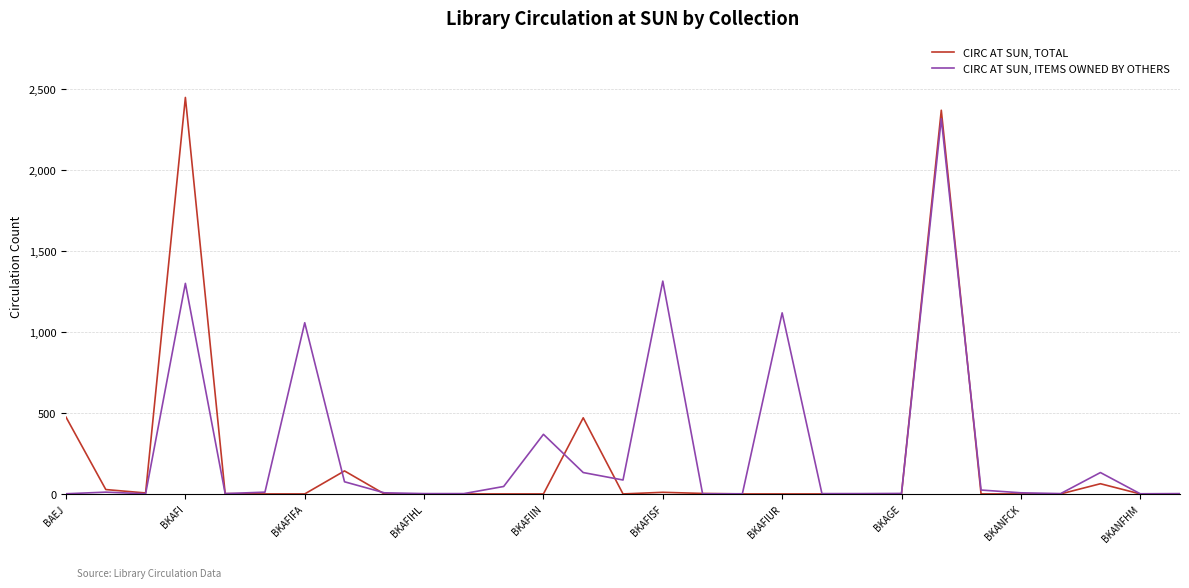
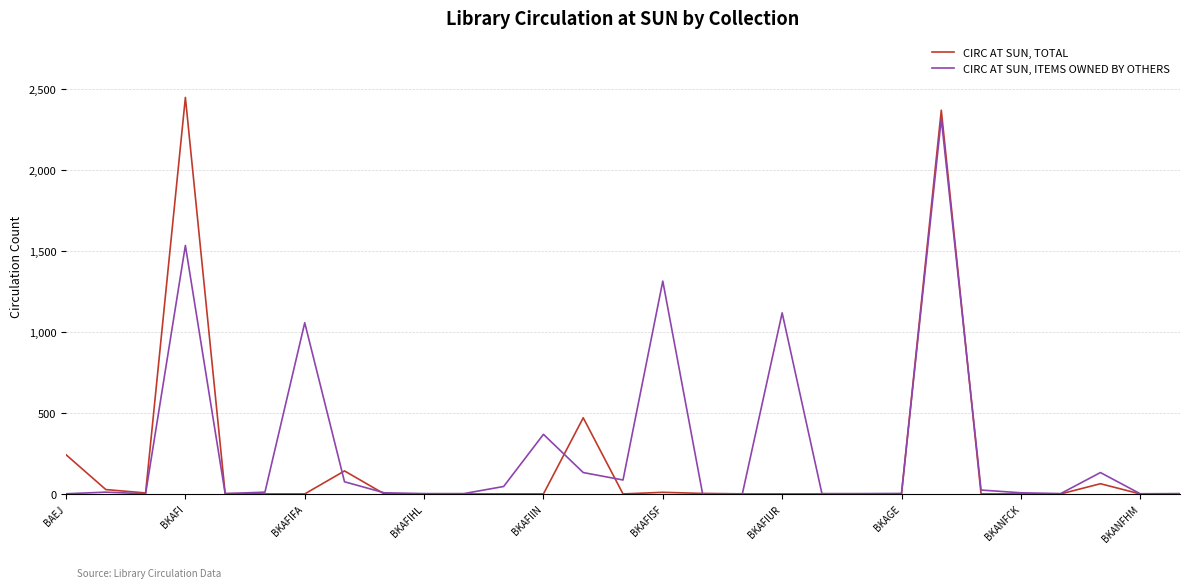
CIRC AT SUN, TOTAL, BAEJ: 470 -> 240
CIRC AT SUN, ITEMS OWNED BY OTHERS, BKAFI: 1,300 -> 1,530
